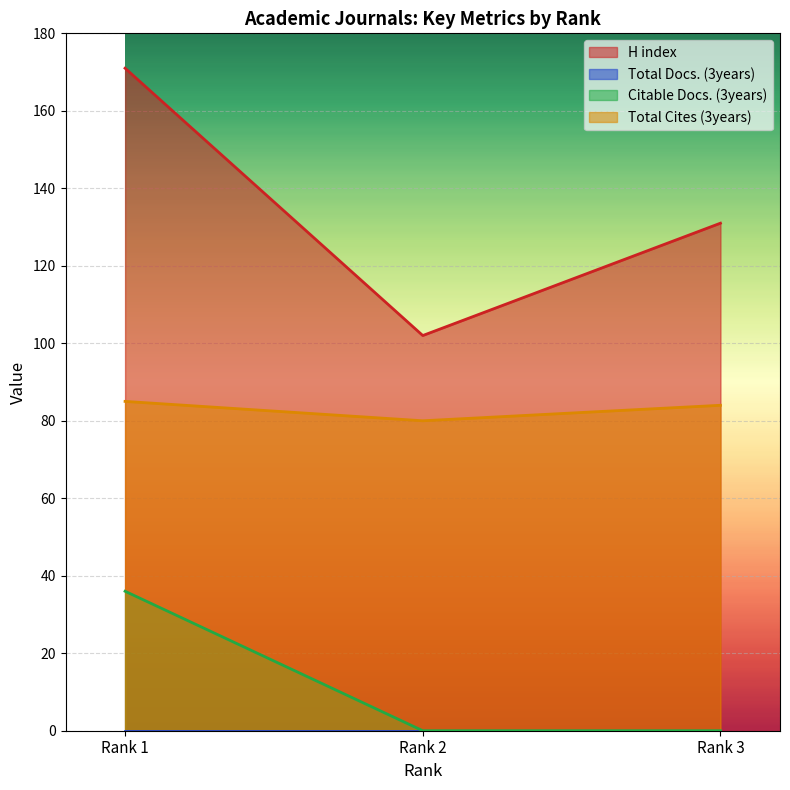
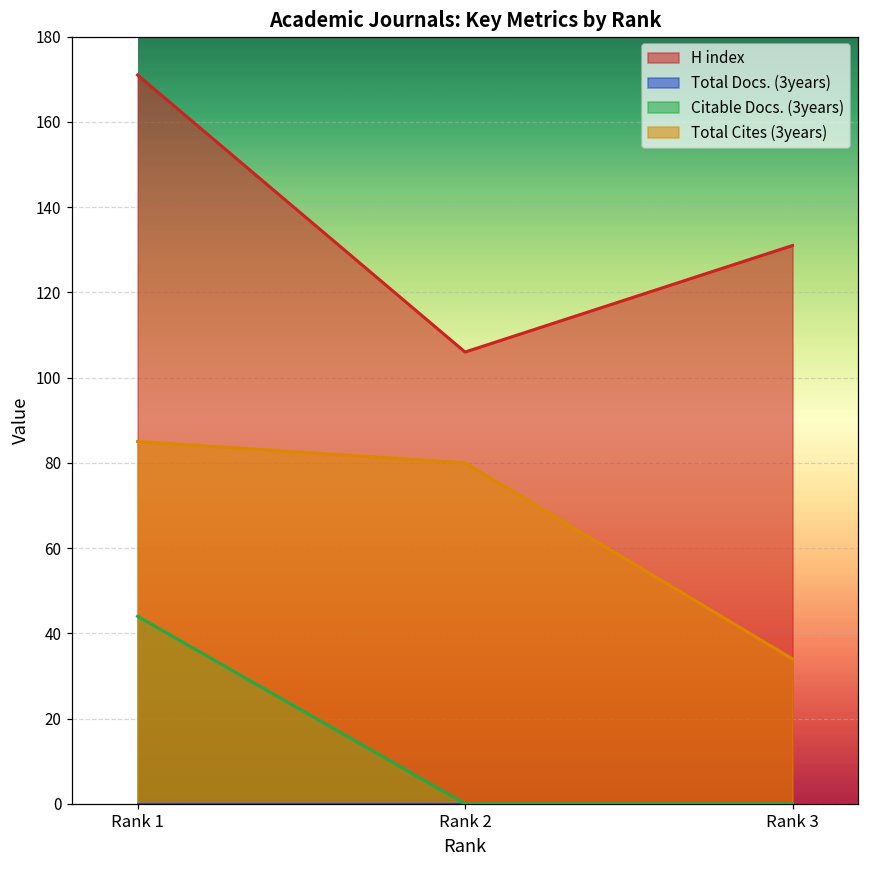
Citable Docs. (3years), Rank 1: 36 -> 44
H index, Rank 2: 102 -> 106
Total Cites (3years), Rank 3: 84 -> 34
